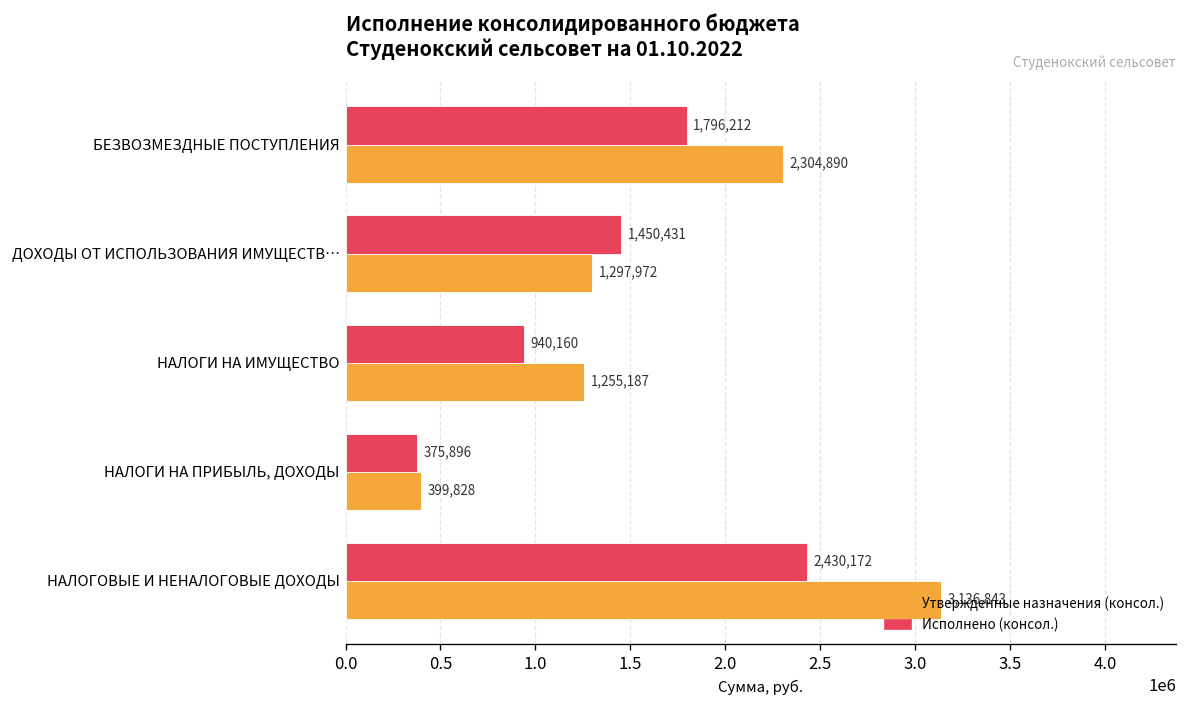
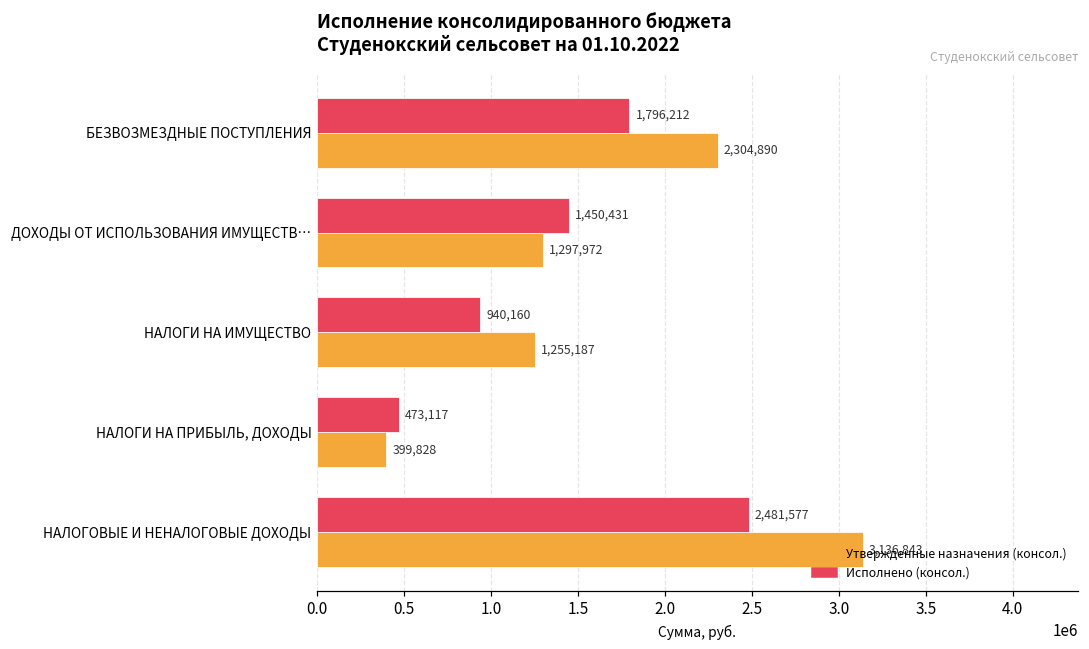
Исполнено (консол.), НАЛОГИ НА ПРИБЫЛЬ, ДОХОДЫ: 375,896 -> 473,117
Исполнено (консол.), НАЛОГОВЫЕ И НЕНАЛОГОВЫЕ ДОХОДЫ: 2,430,172 -> 2,481,577
